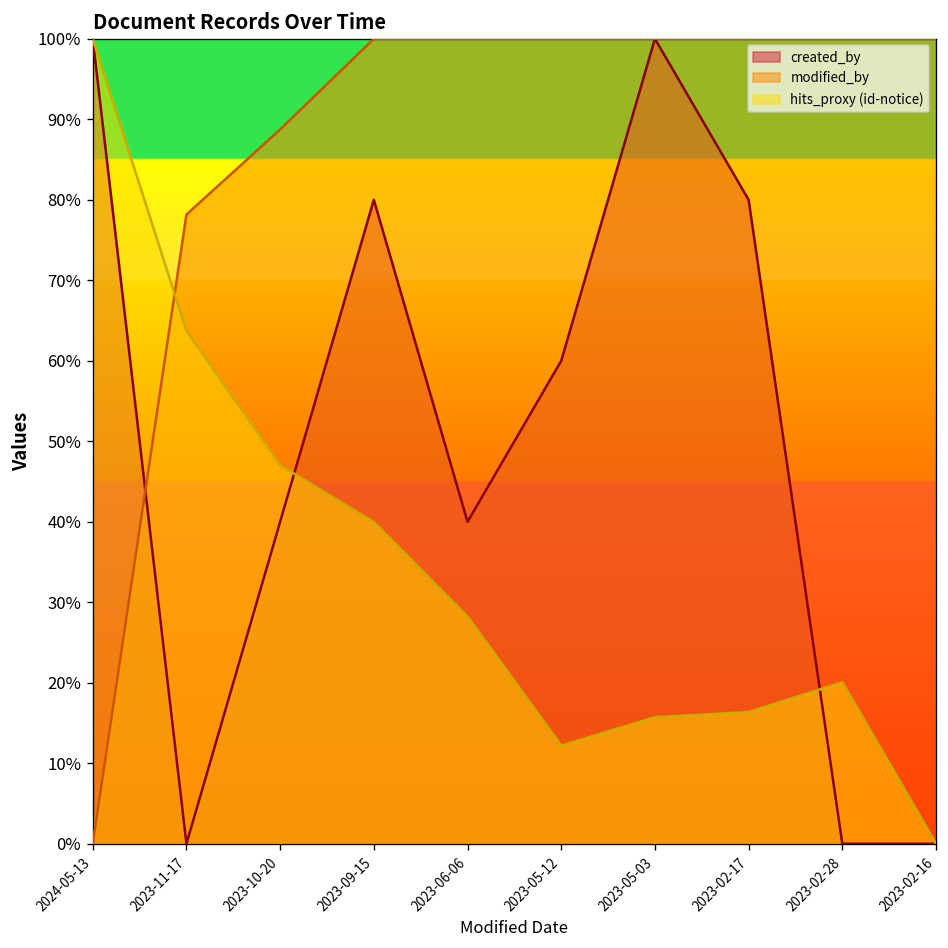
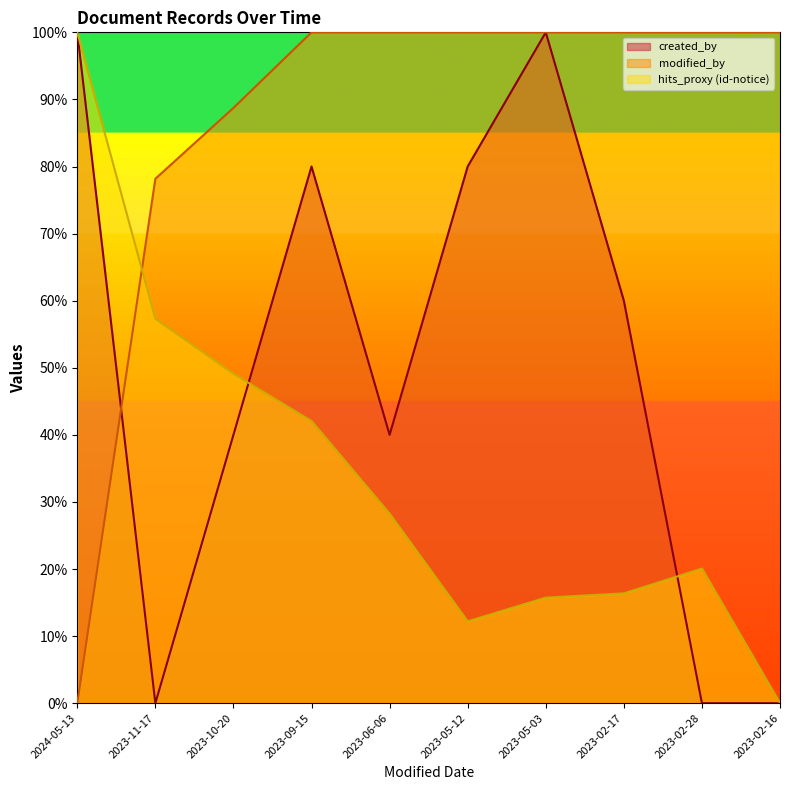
hits_proxy (id-notice), 2023-11-17: 64% -> 57%
hits_proxy (id-notice), 2023-10-20: 47% -> 49%
hits_proxy (id-notice), 2023-09-15: 40% -> 42%
created_by, 2023-05-12: 60% -> 80%
created_by, 2023-02-17: 80% -> 60%
